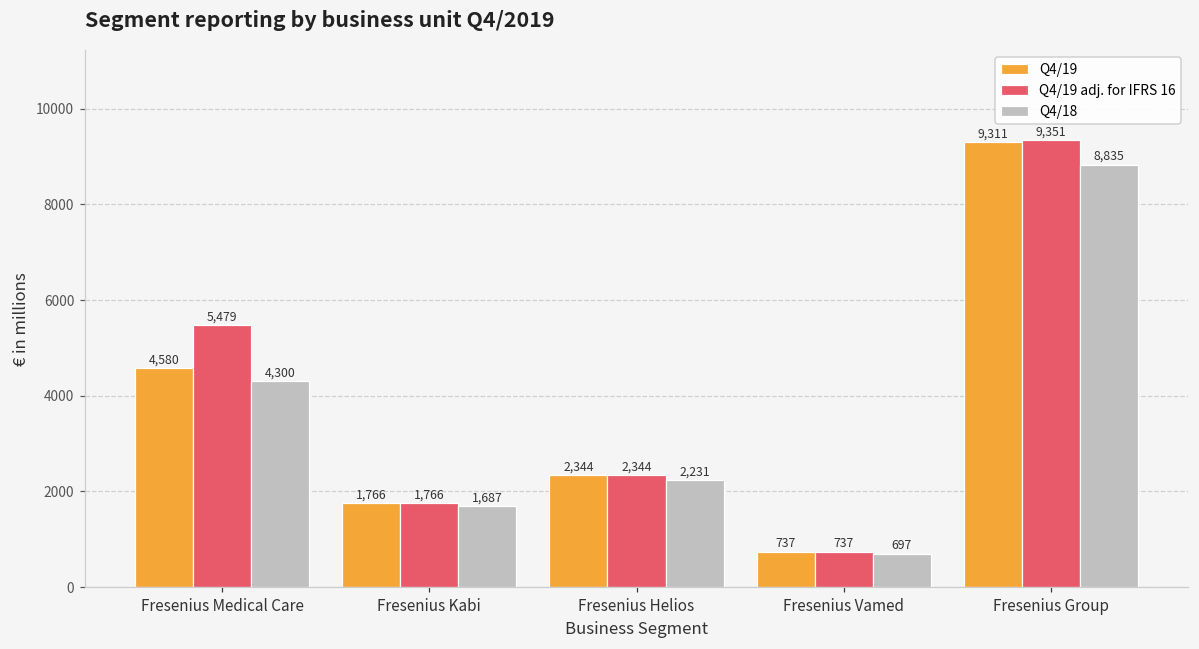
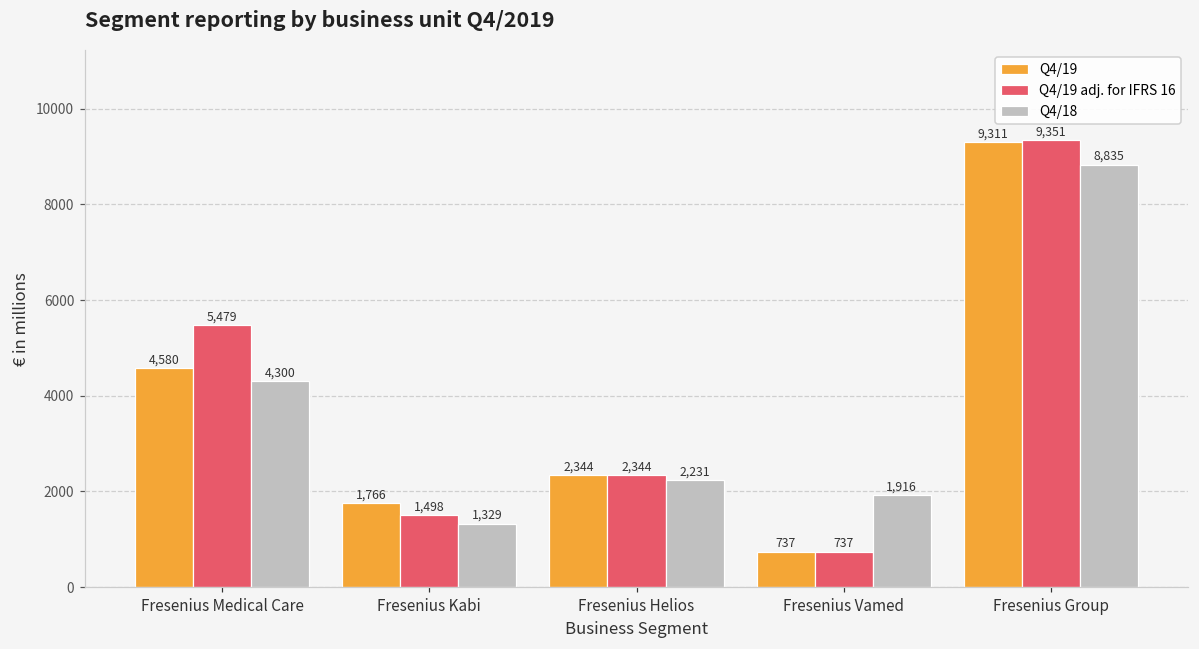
Q4/19 adj. for IFRS 16, Fresenius Kabi: 1,766 -> 1,498
Q4/18, Fresenius Kabi: 1,687 -> 1,329
Q4/18, Fresenius Vamed: 697 -> 1,916
